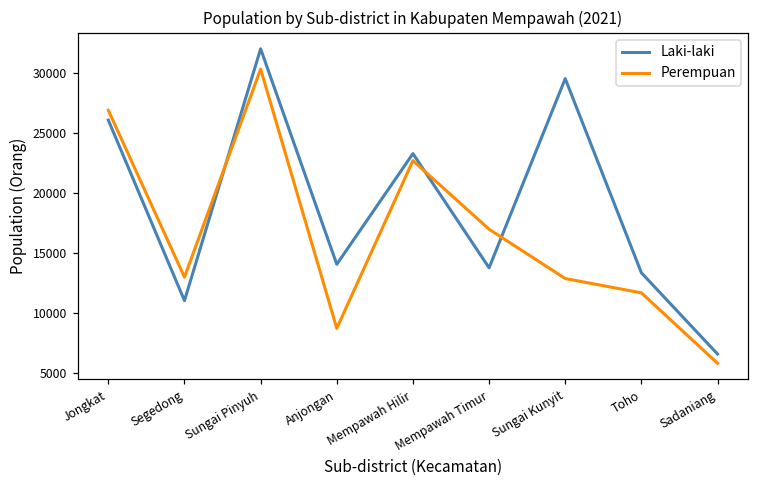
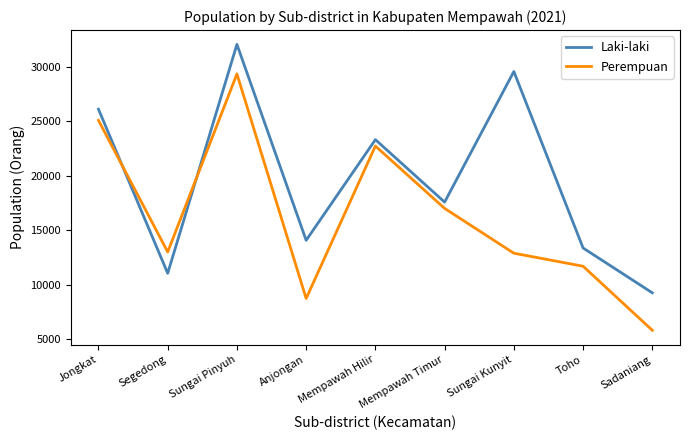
Perempuan, Jongkat: 26900 -> 25100
Perempuan, Sungai Pinyuh: 30400 -> 29300
Laki-laki, Mempawah Timur: 13800 -> 17600
Laki-laki, Sadaniang: 6600 -> 9200
